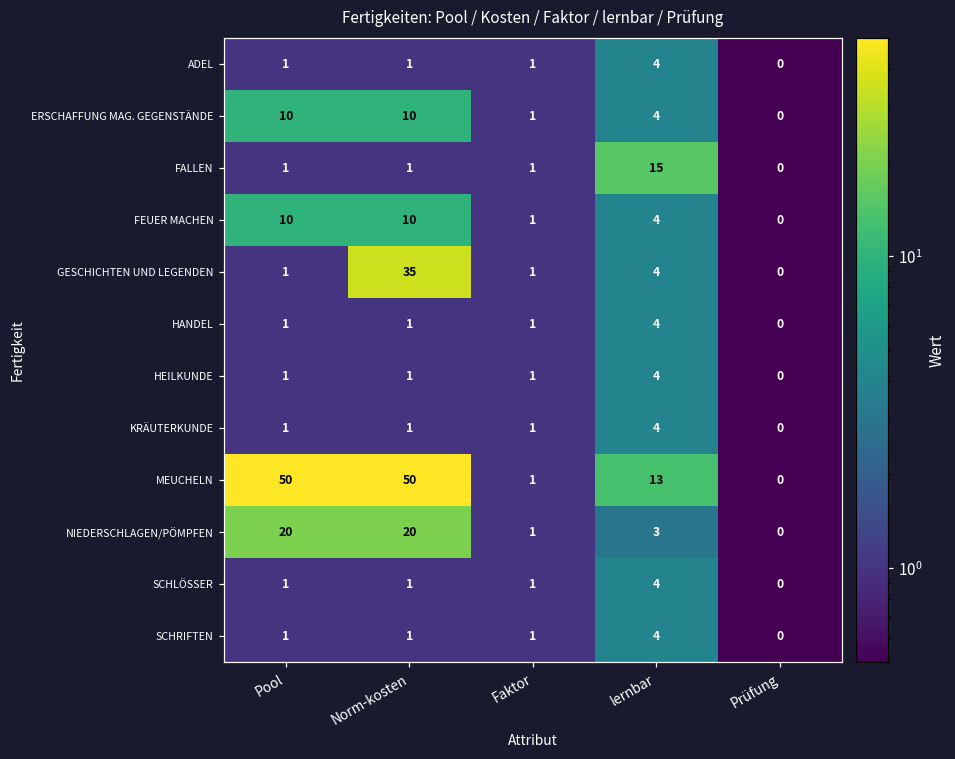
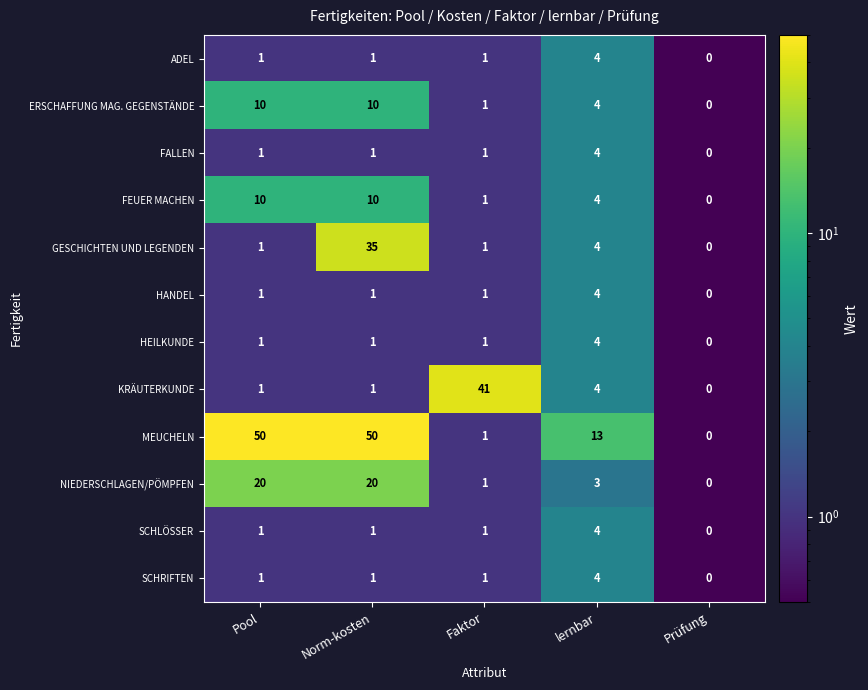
FALLEN, lernbar: 15 -> 4
KRÄUTERKUNDE, Faktor: 1 -> 41
